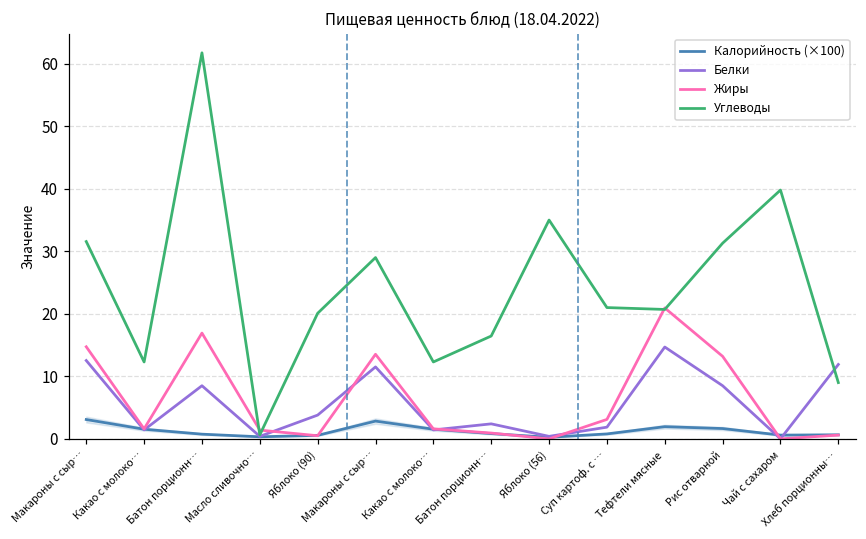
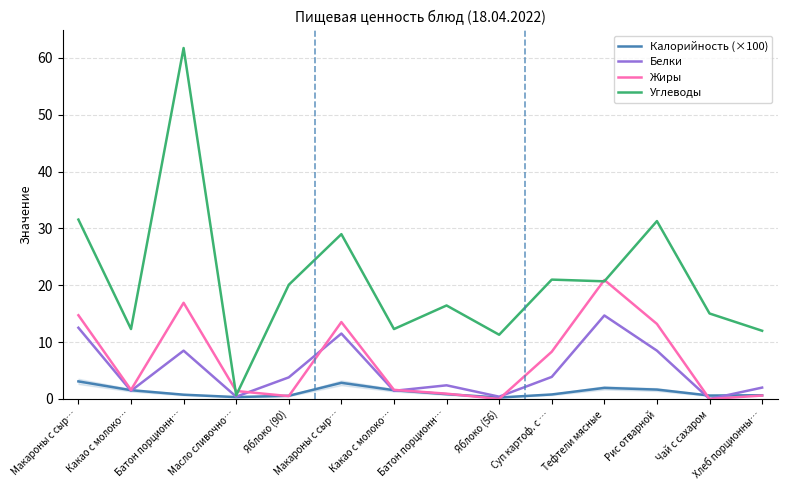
Углеводы, Яблоко (56): 35 -> 11
Белки, Суп картоф. с …: 2 -> 4
Жиры, Суп картоф. с …: 3 -> 8
Углеводы, Чай с сахаром: 40 -> 15
Белки, Хлеб порционны…: 12 -> 2
Углеводы, Хлеб порционны…: 9 -> 12
